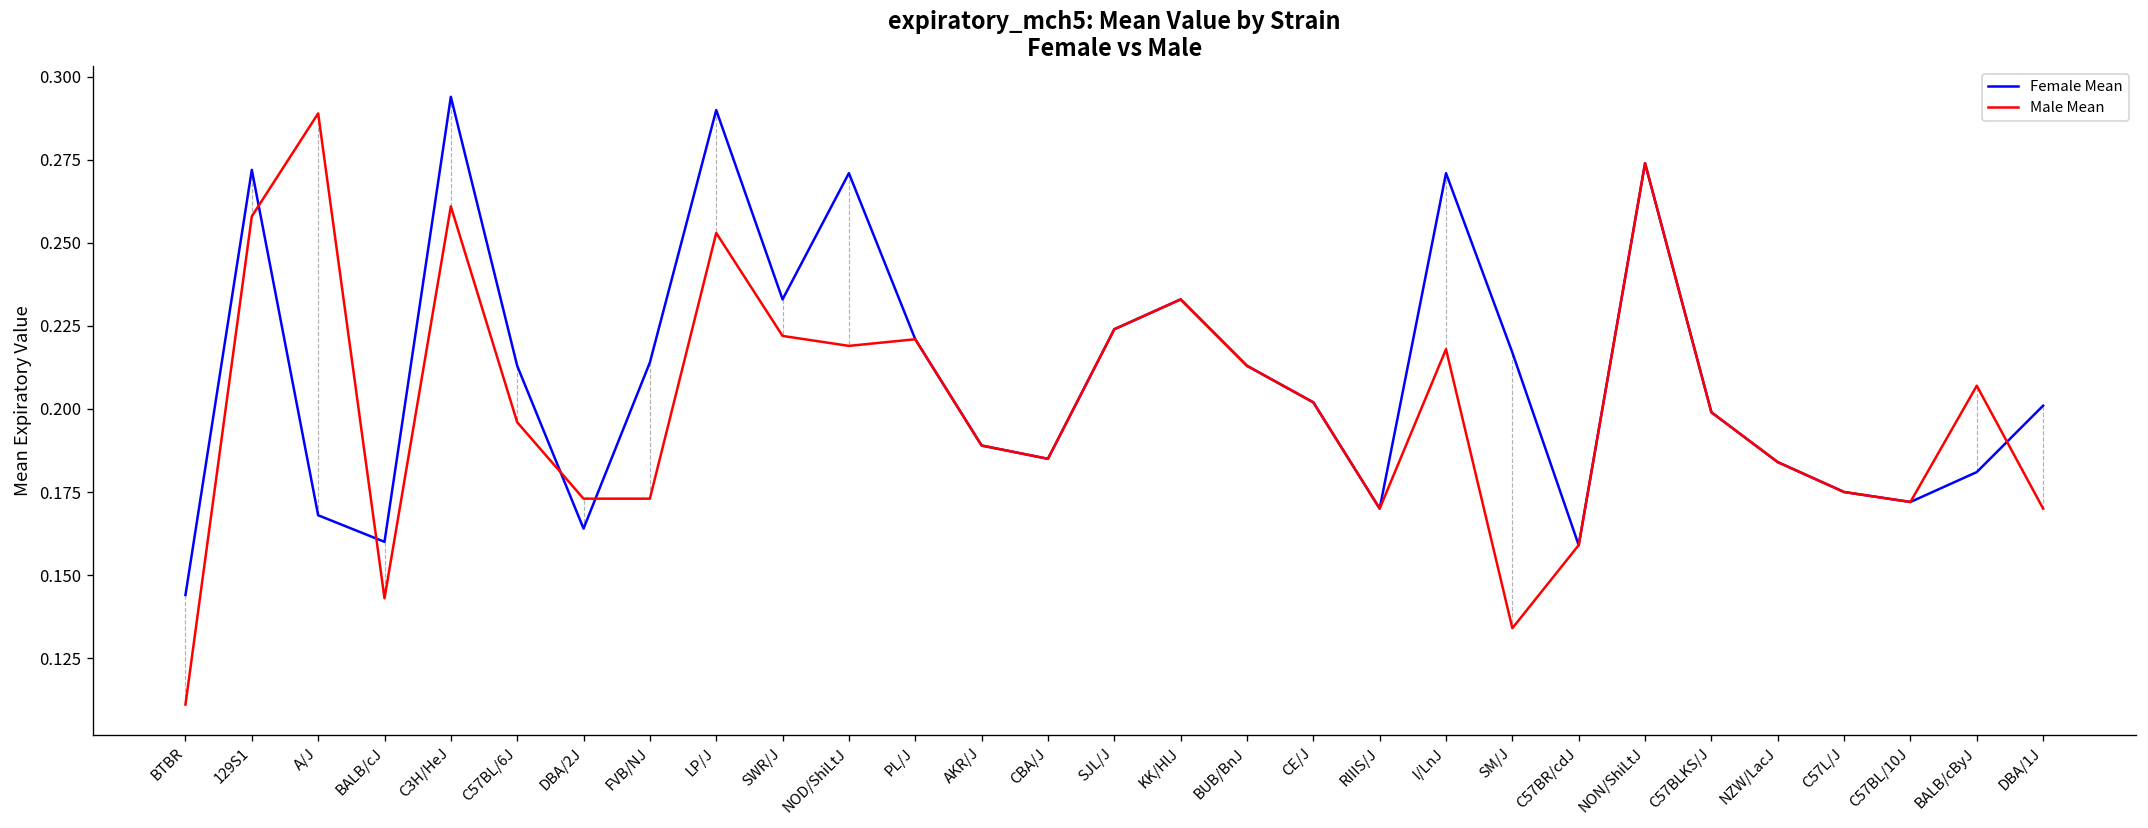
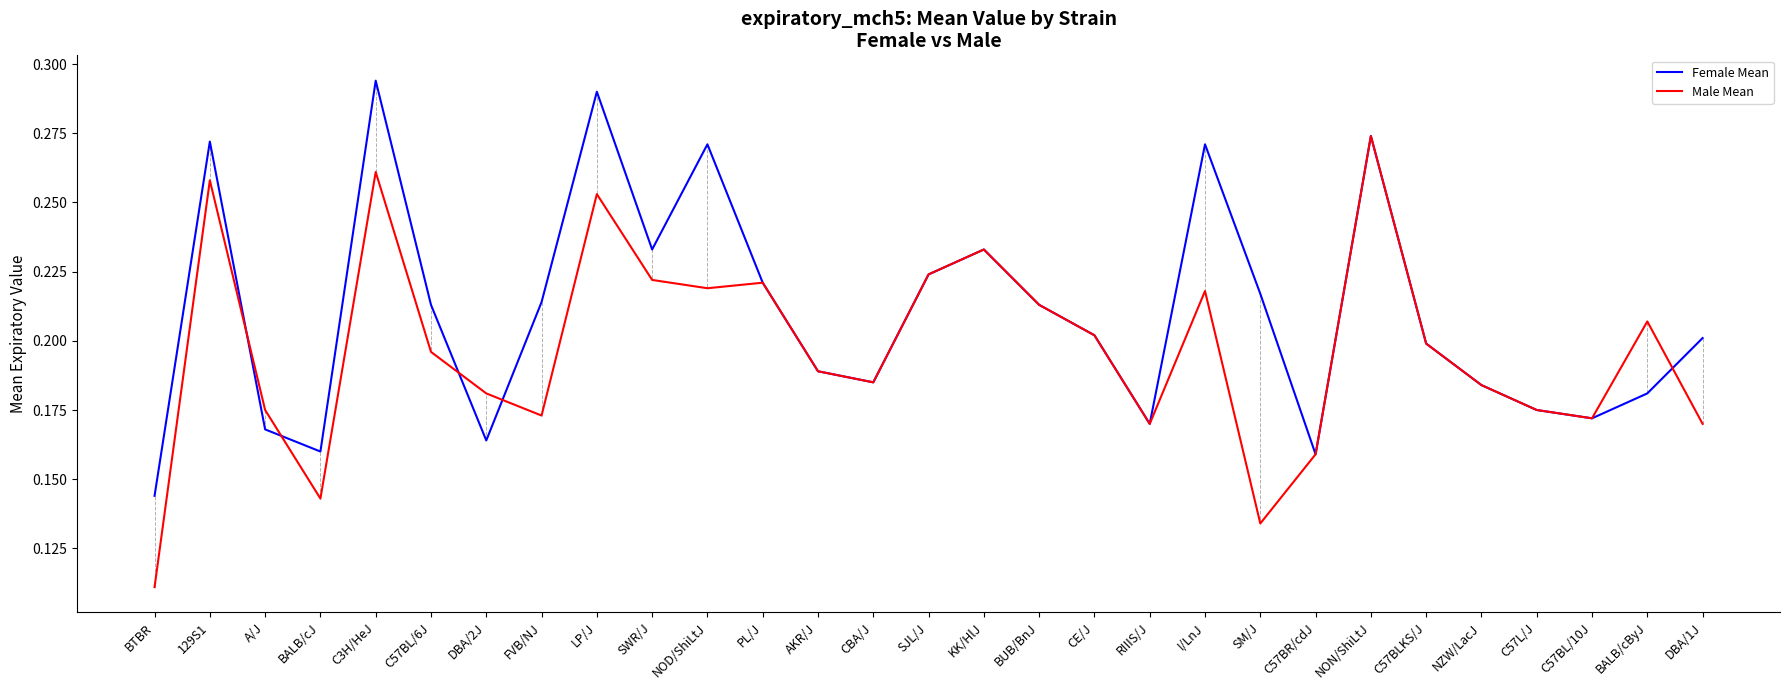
Male Mean, A/J: 0.289 -> 0.175
Male Mean, DBA/2J: 0.173 -> 0.181
